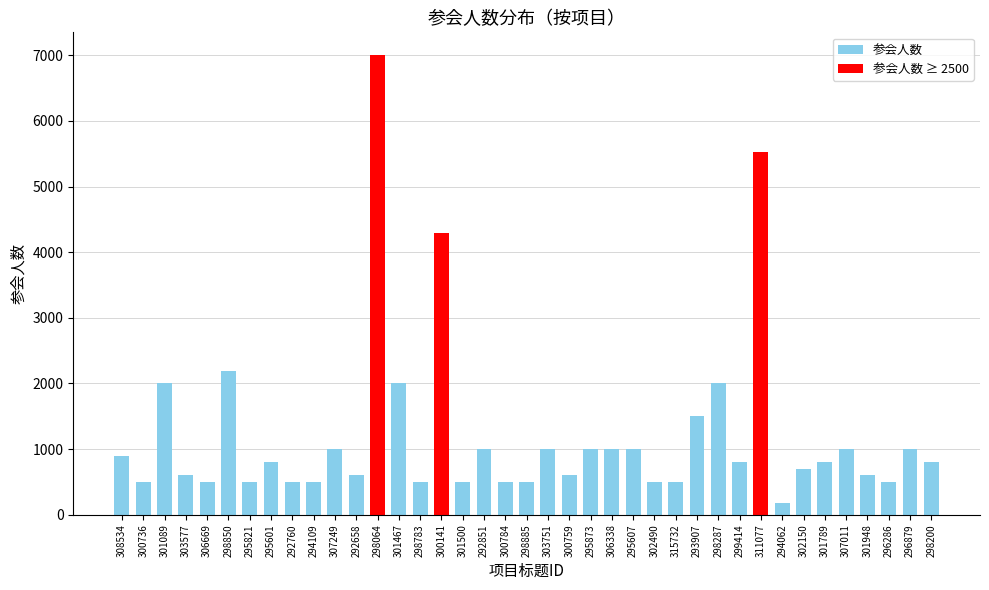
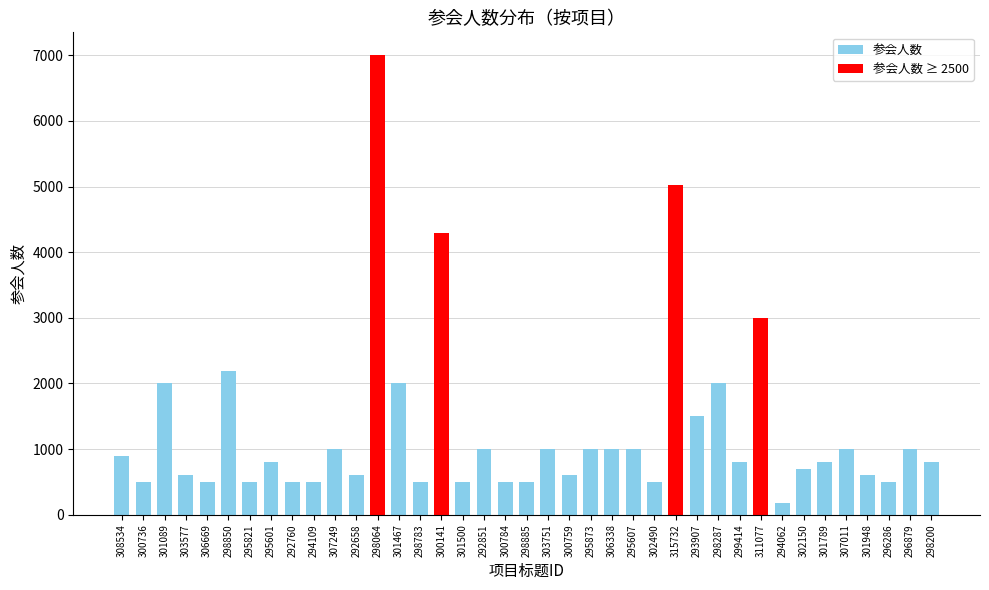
315732: 500 -> 5000
311077: 5500 -> 3000
